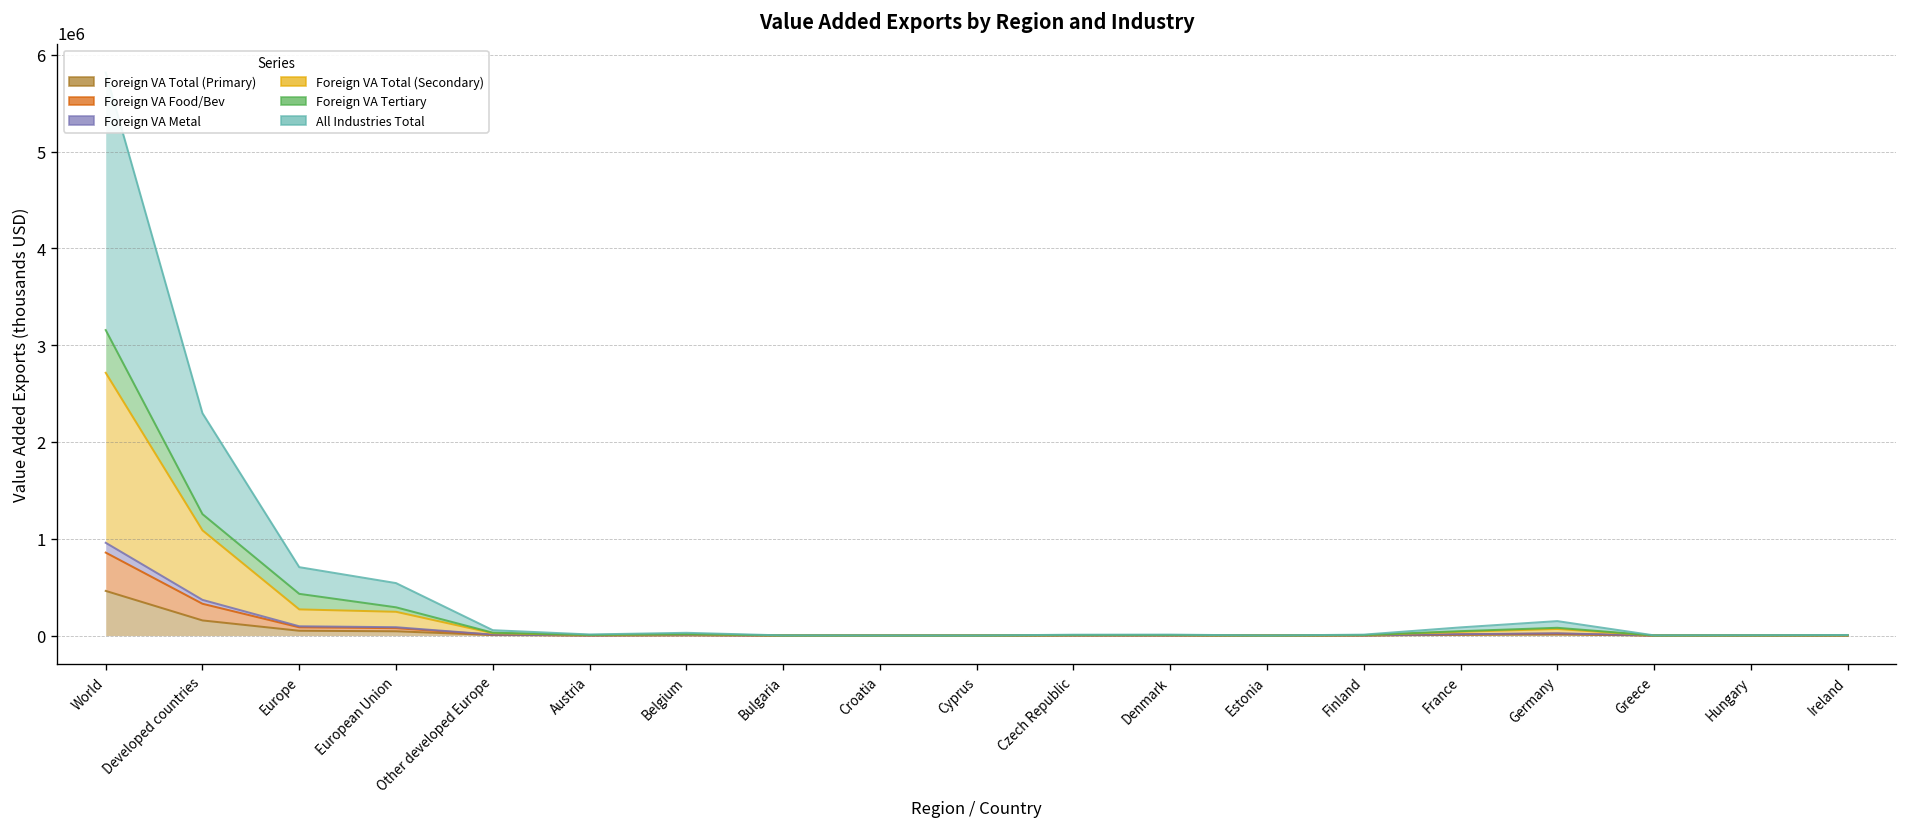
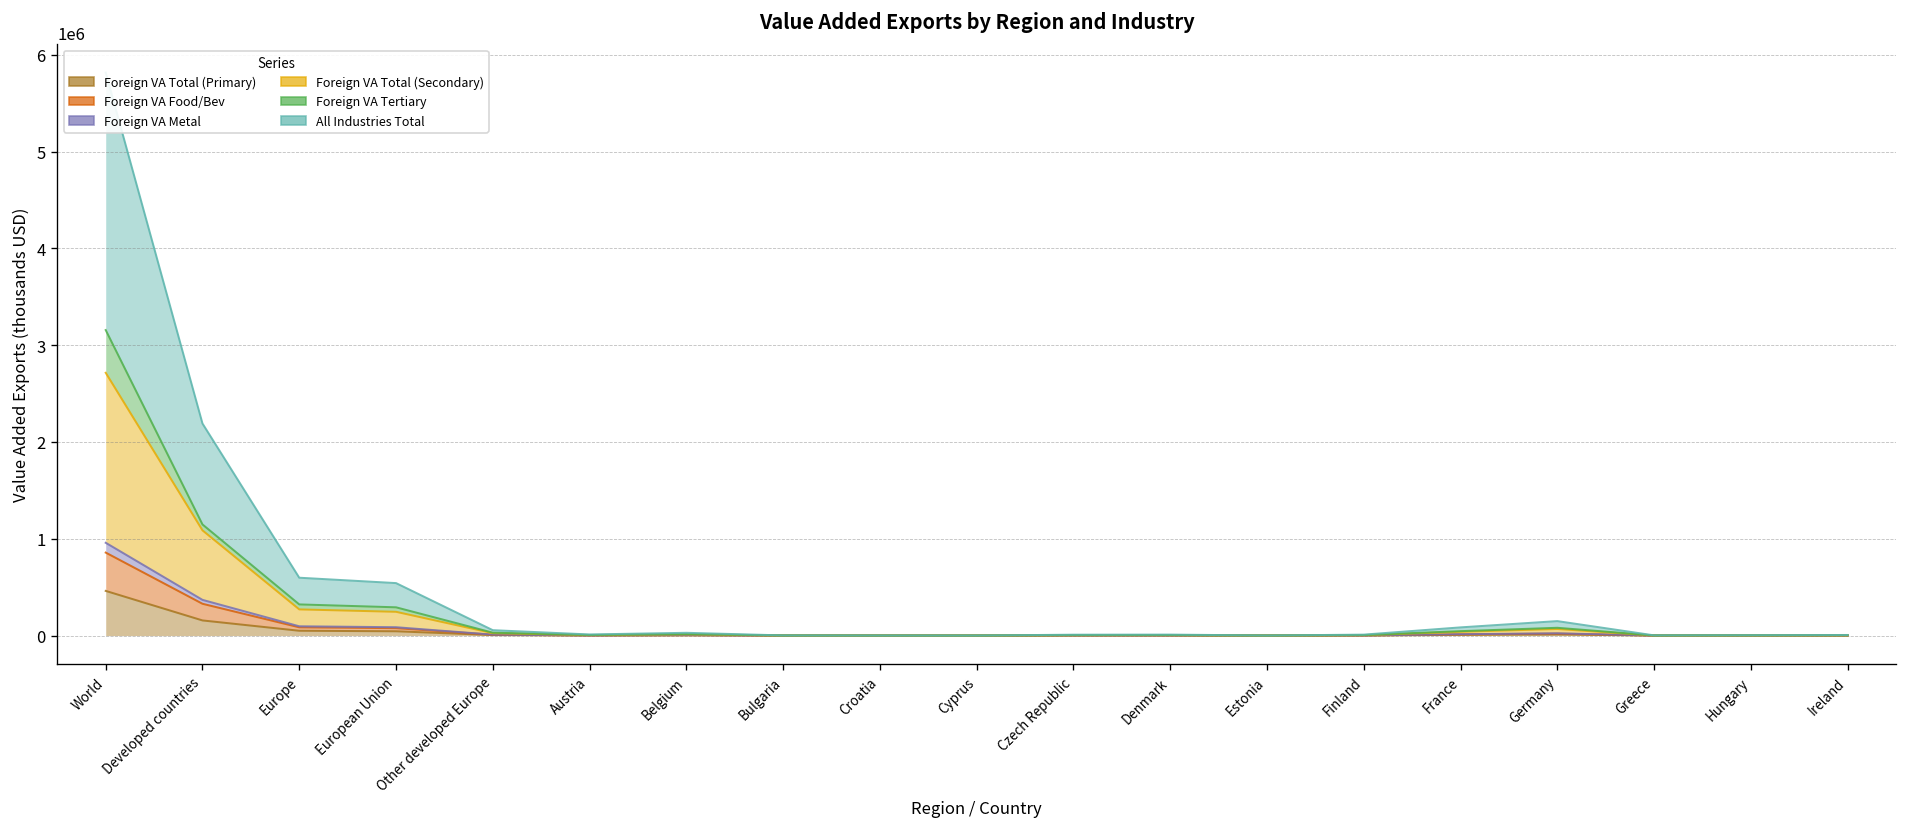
Foreign VA Tertiary, Developed countries: 200000 -> 100000
Foreign VA Tertiary, Europe: 200000 -> 100000
